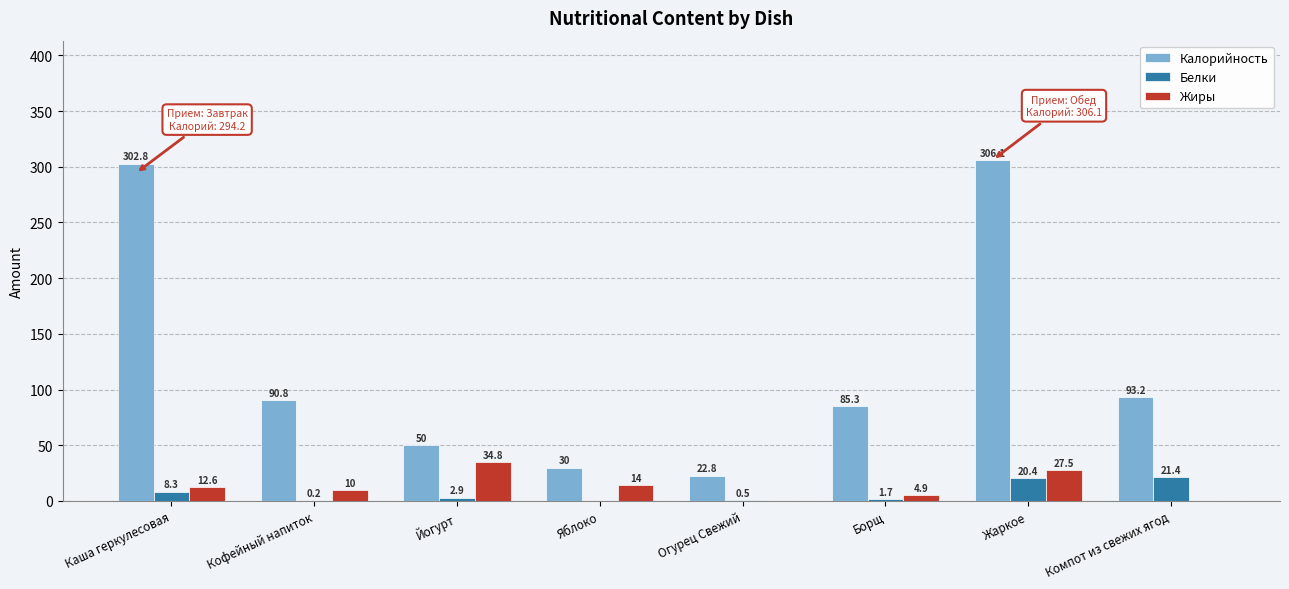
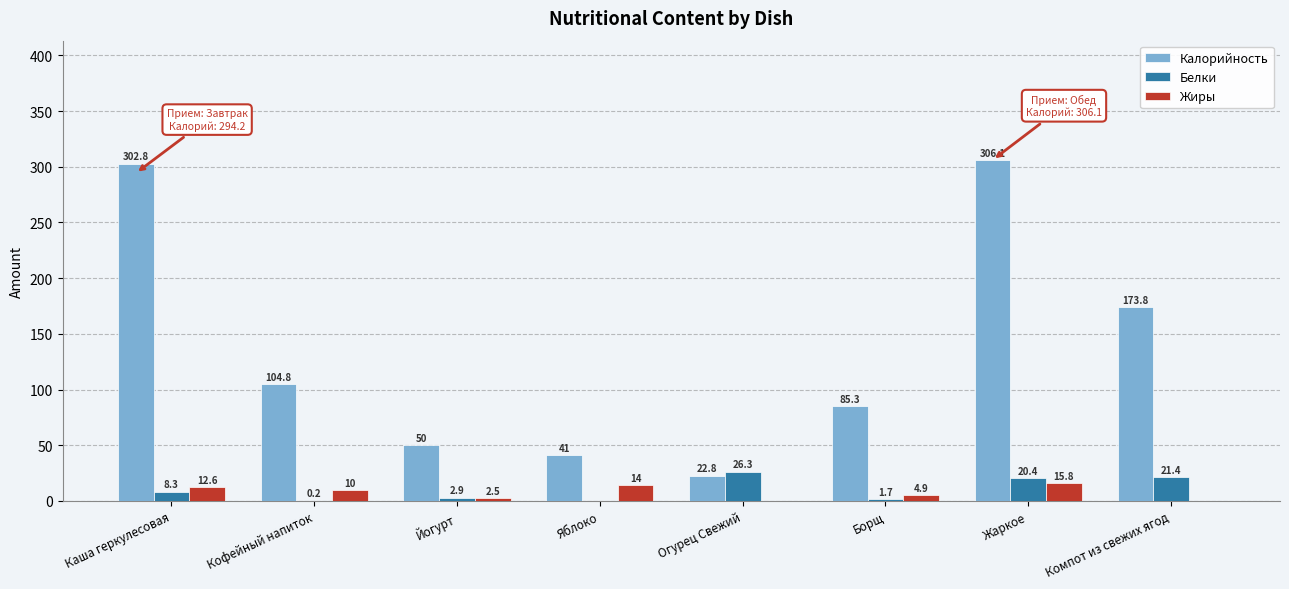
Калорийность, Кофейный напиток: 90.8 -> 104.8
Жиры, Йогурт: 34.8 -> 2.5
Калорийность, Яблоко: 30 -> 41
Белки, Огурец Свежий: 0.5 -> 26.3
Жиры, Жаркое: 27.5 -> 15.8
Калорийность, Компот из свежих ягод: 93.2 -> 173.8
